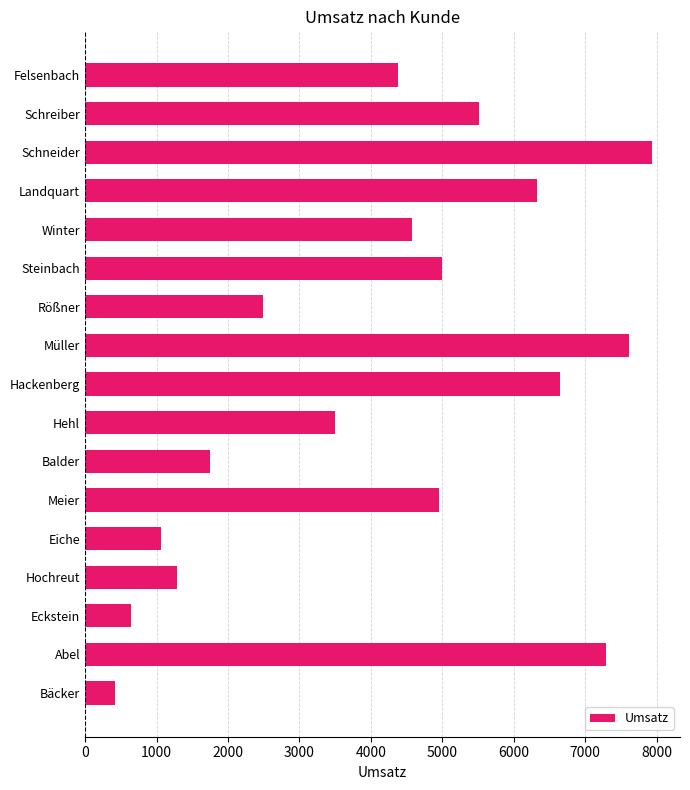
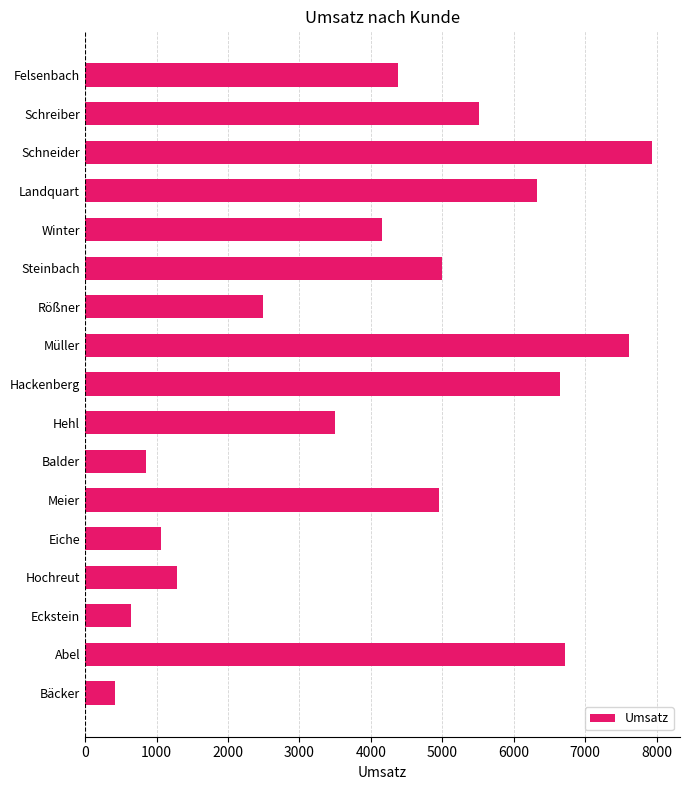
Winter: 4600 -> 4200
Balder: 1700 -> 800
Abel: 7300 -> 6700
